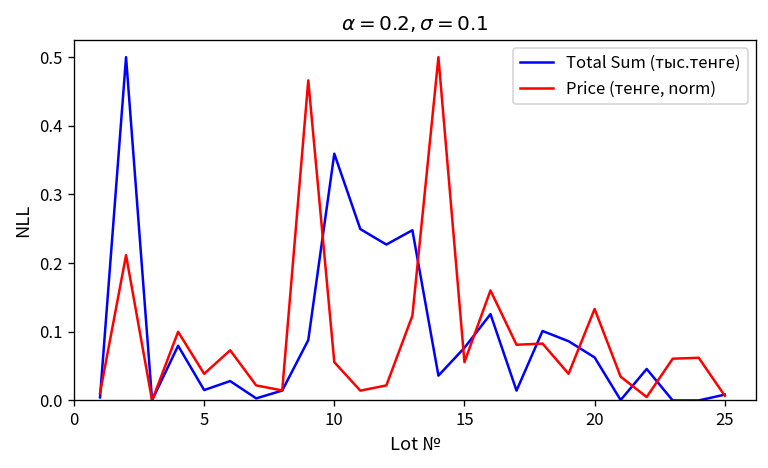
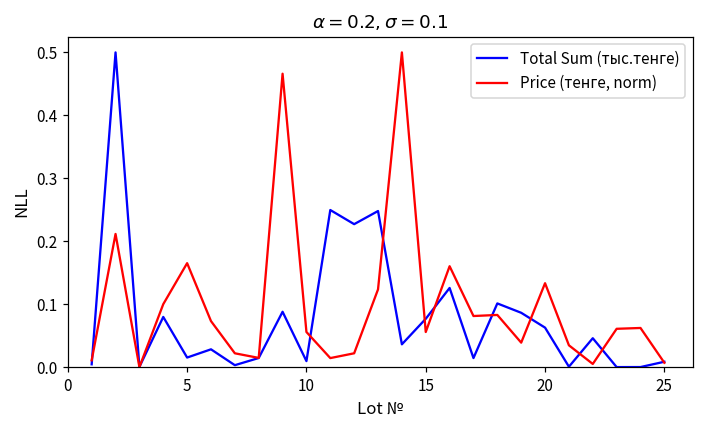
Price (тенге, norm), 5: 0.04 -> 0.17
Total Sum (тыс.тенге), 10: 0.36 -> 0.01
